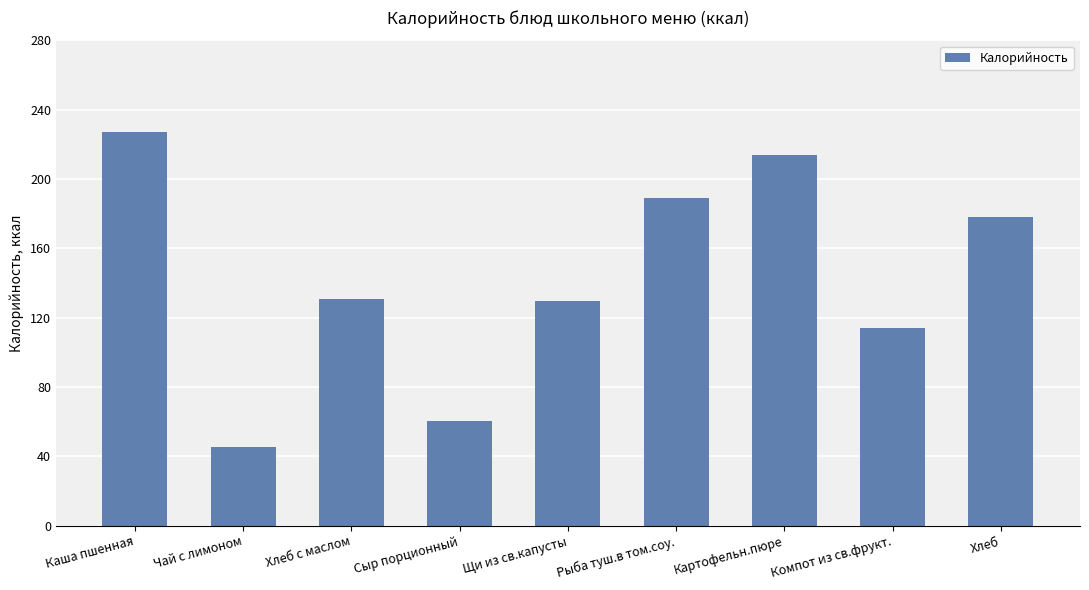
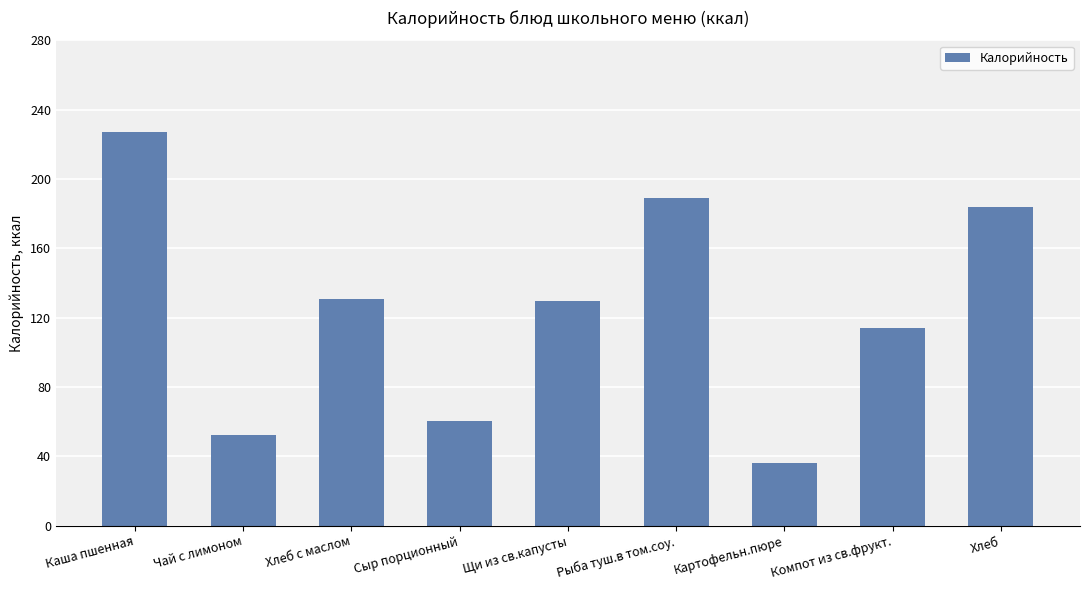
Чай с лимоном: 45 -> 52
Картофельн.пюре: 214 -> 36
Хлеб: 178 -> 184
